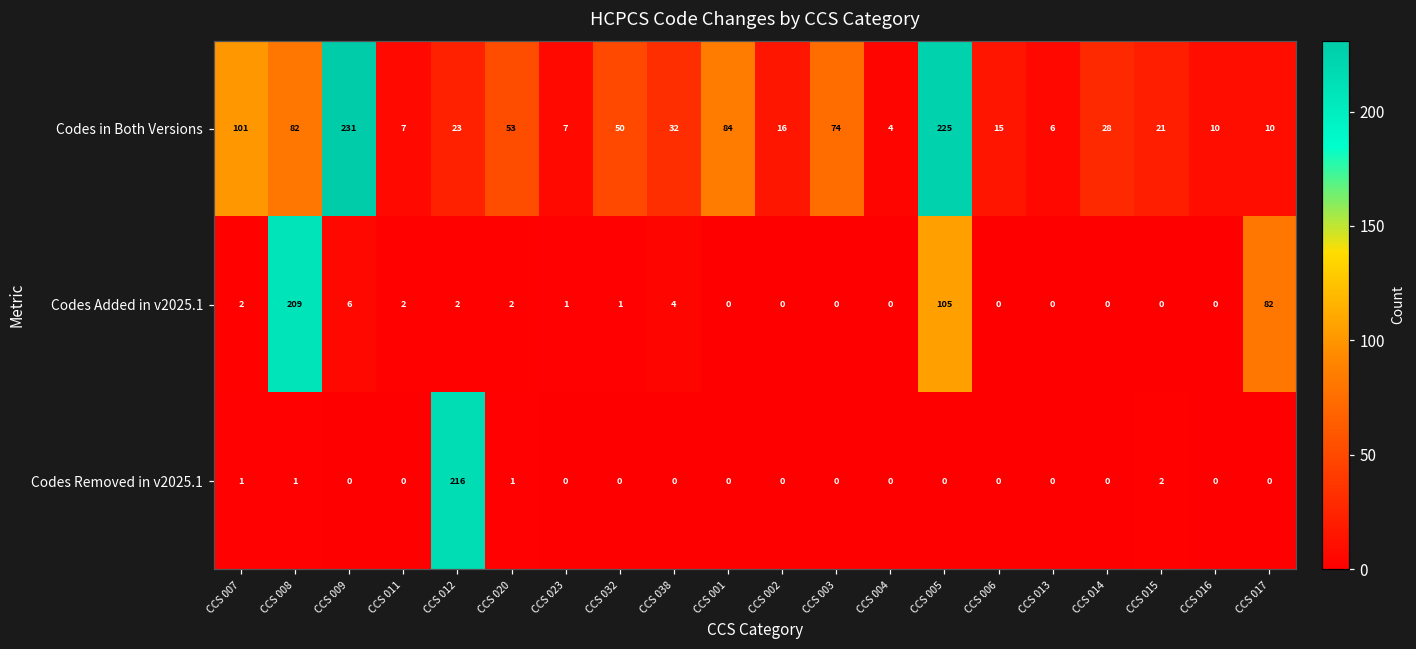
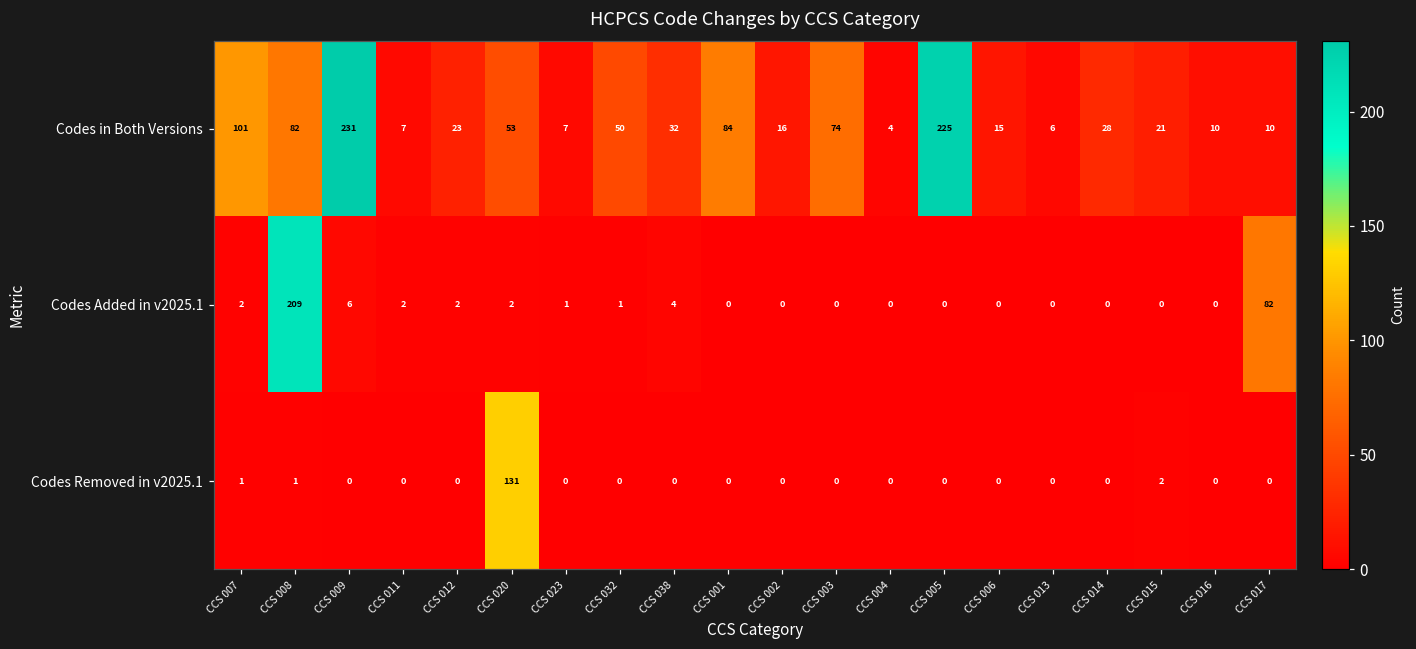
Codes Added in v2025.1, CCS 005: 105 -> 0
Codes Removed in v2025.1, CCS 012: 216 -> 0
Codes Removed in v2025.1, CCS 020: 1 -> 131
